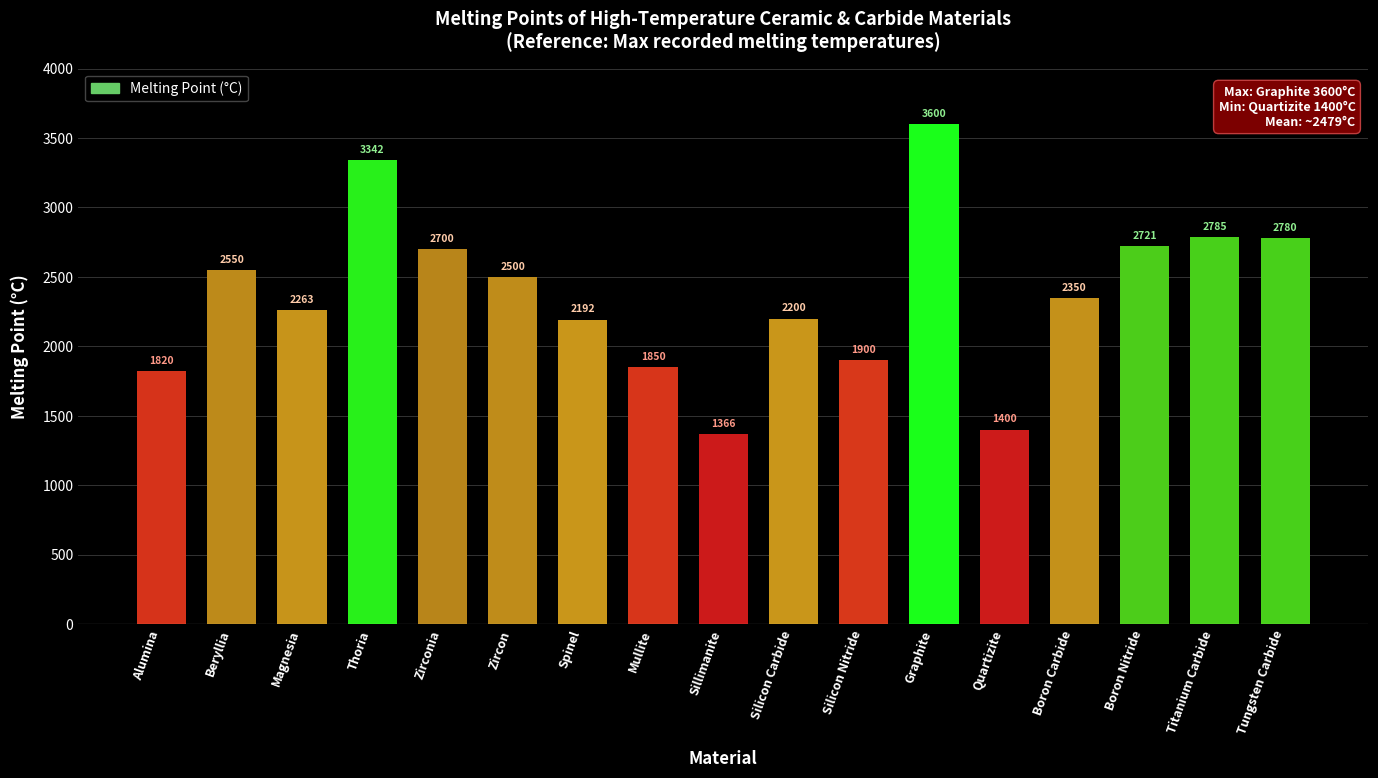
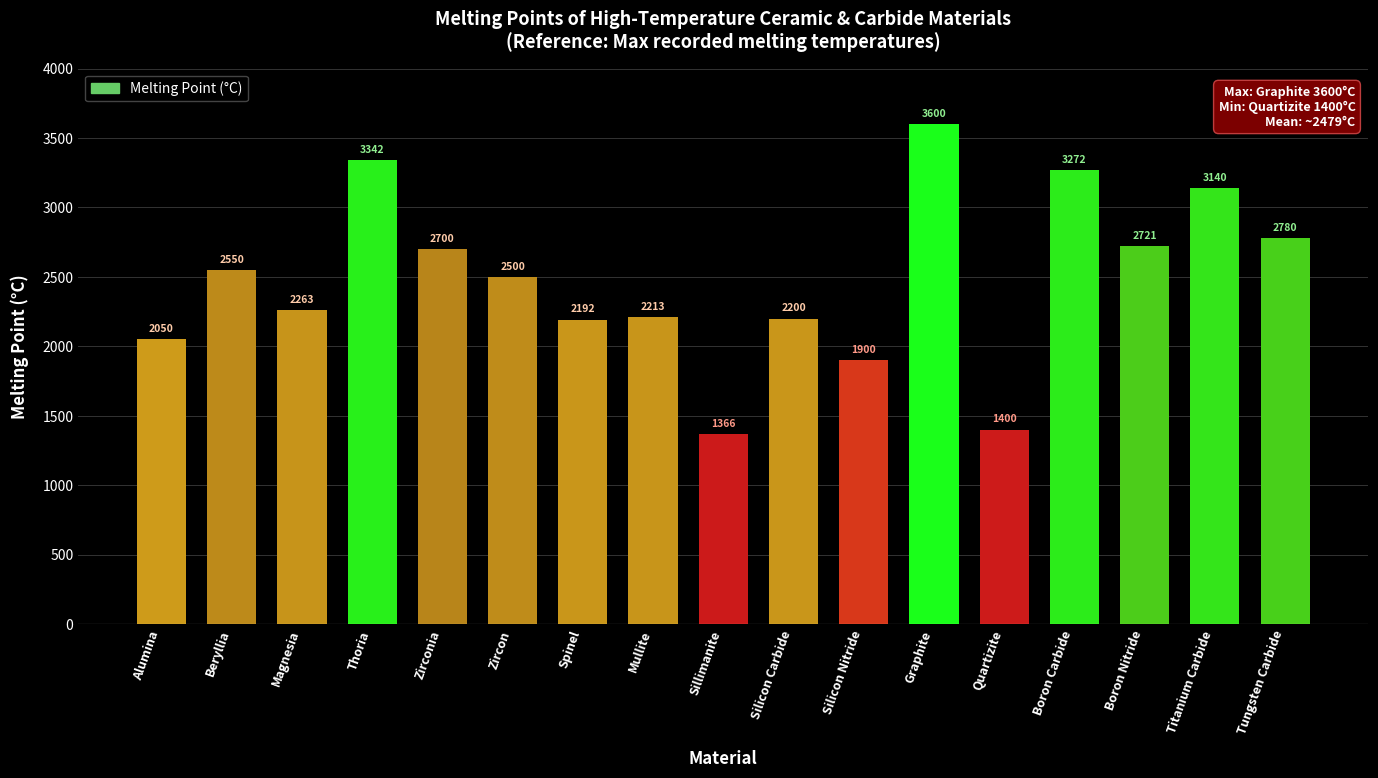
Alumina: 1820 -> 2050
Mullite: 1850 -> 2213
Boron Carbide: 2350 -> 3272
Titanium Carbide: 2785 -> 3140
